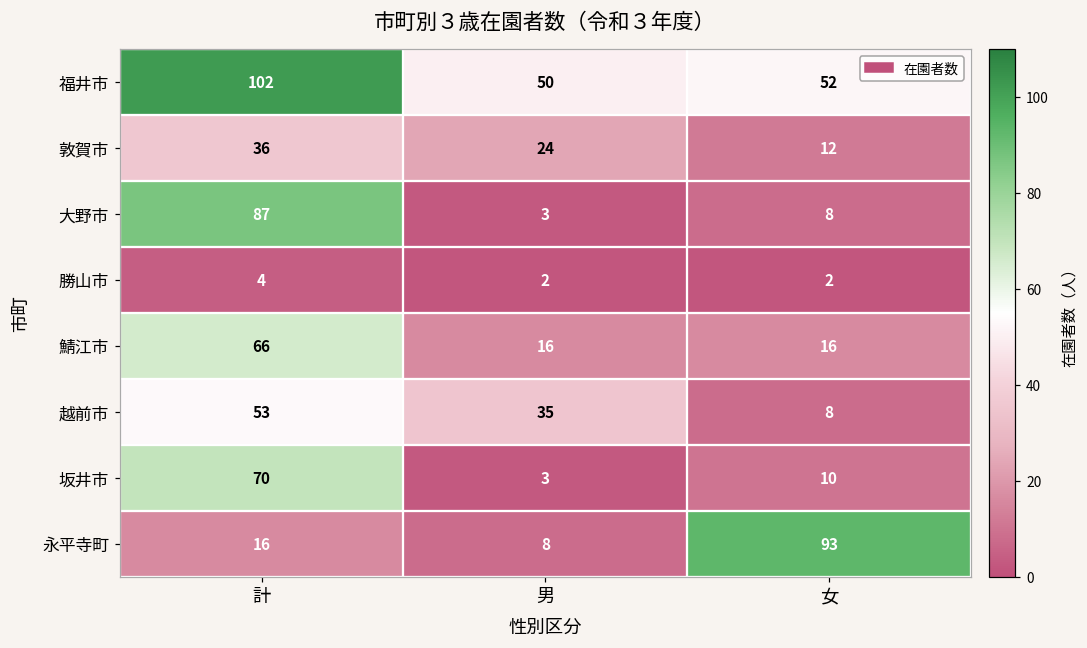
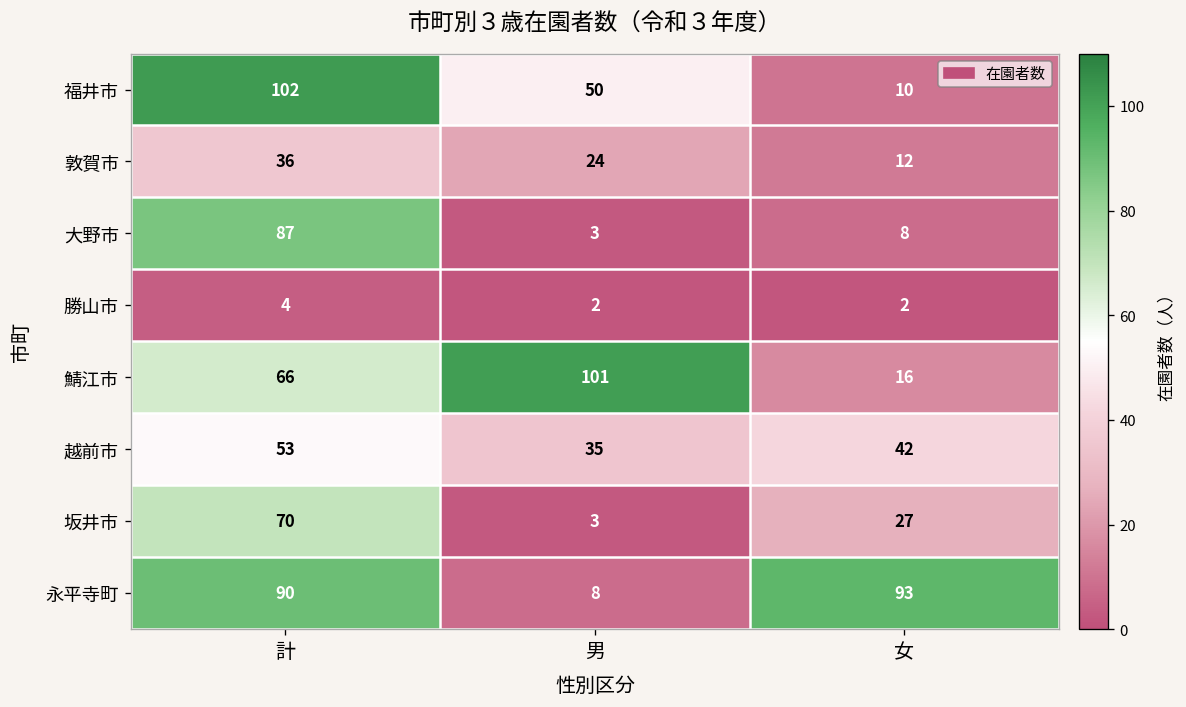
福井市, 女: 52 -> 10
鯖江市, 男: 16 -> 101
越前市, 女: 8 -> 42
坂井市, 女: 10 -> 27
永平寺町, 計: 16 -> 90
